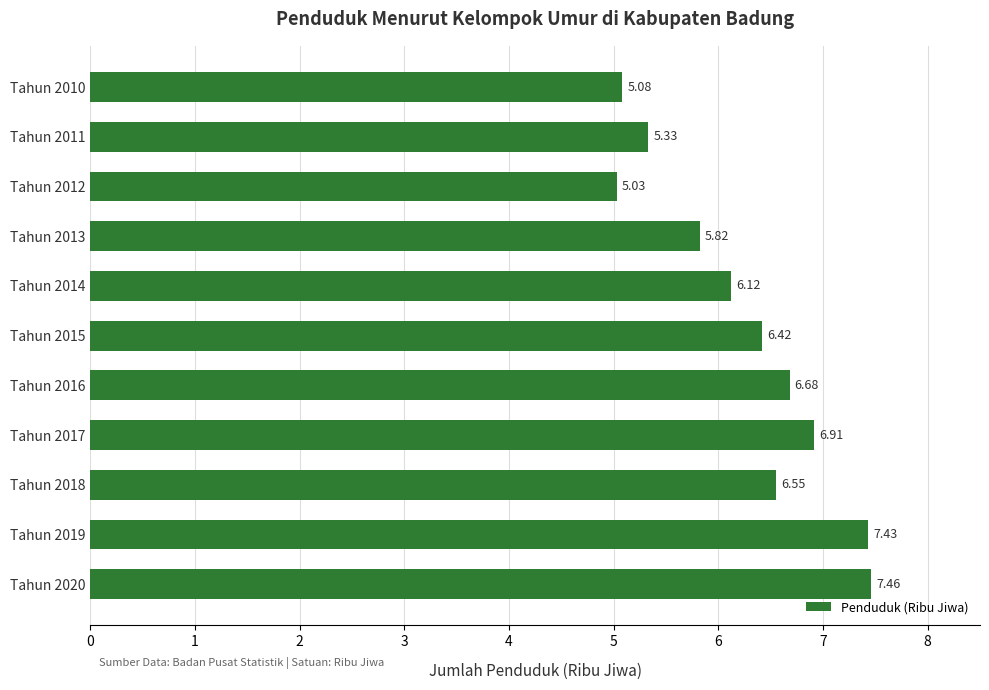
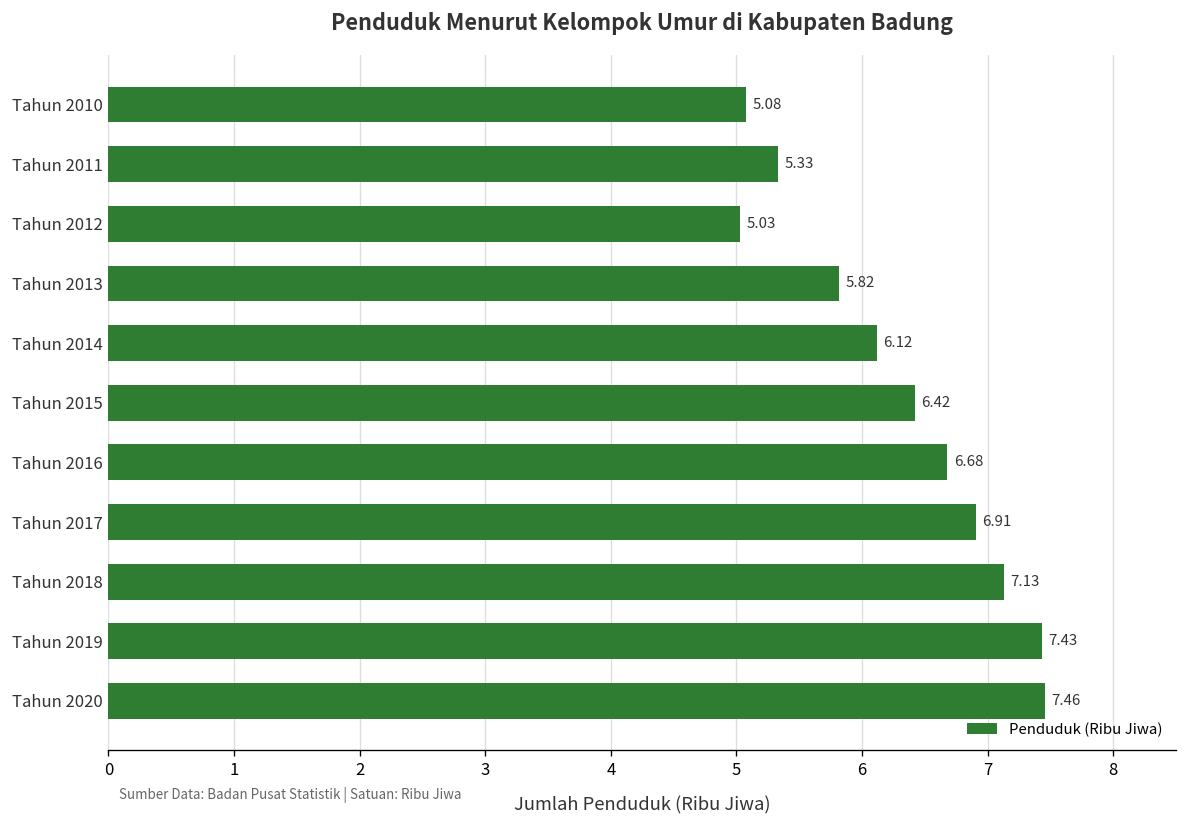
Tahun 2018: 6.55 -> 7.13
